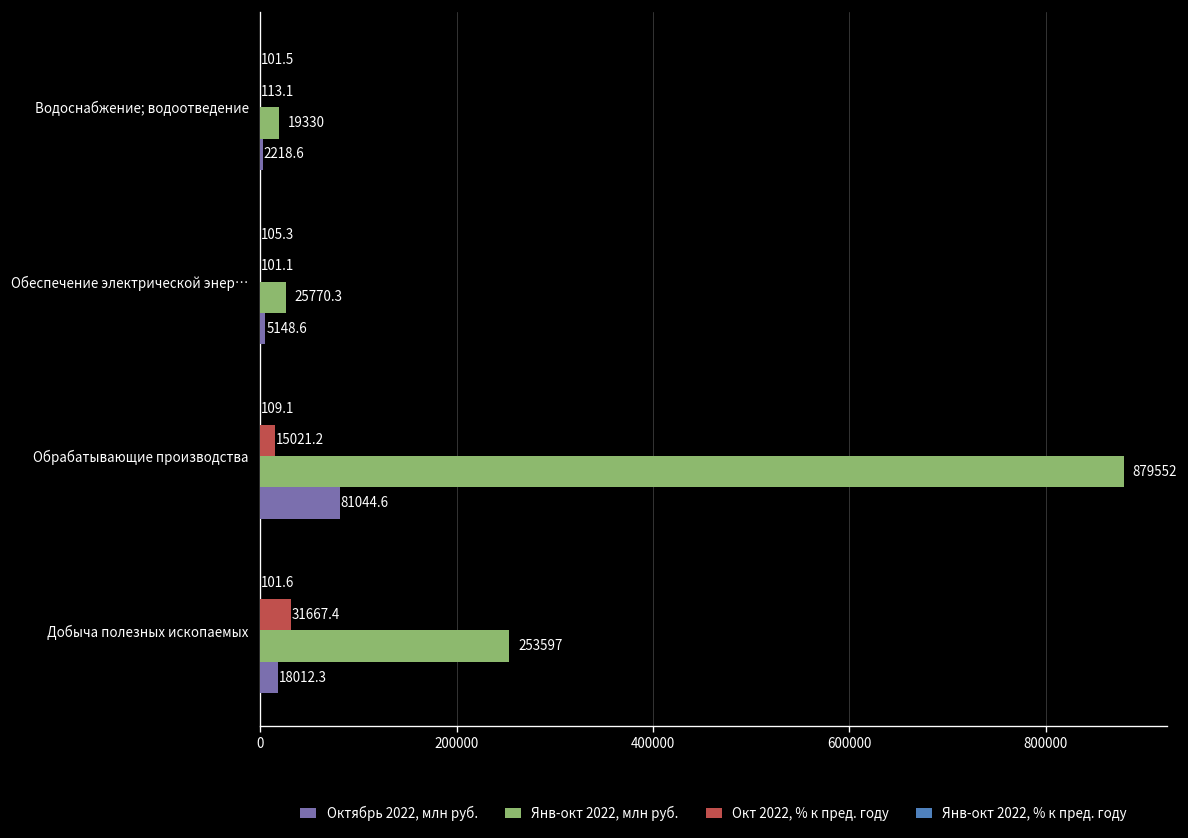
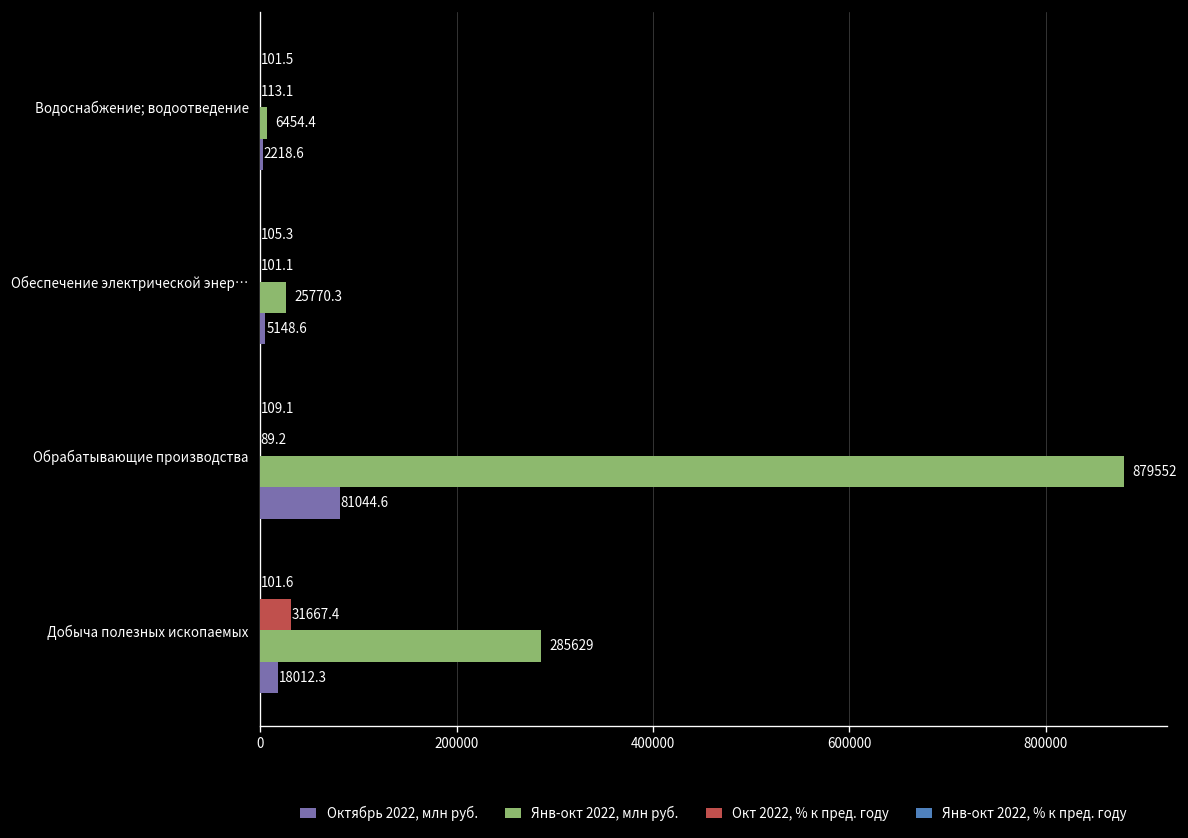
Янв-окт 2022, млн руб., Водоснабжение; водоотведение: 19330 -> 6454.4
Окт 2022, % к пред. году, Обрабатывающие производства: 15021.2 -> 89.2
Янв-окт 2022, млн руб., Добыча полезных ископаемых: 253597 -> 285629
